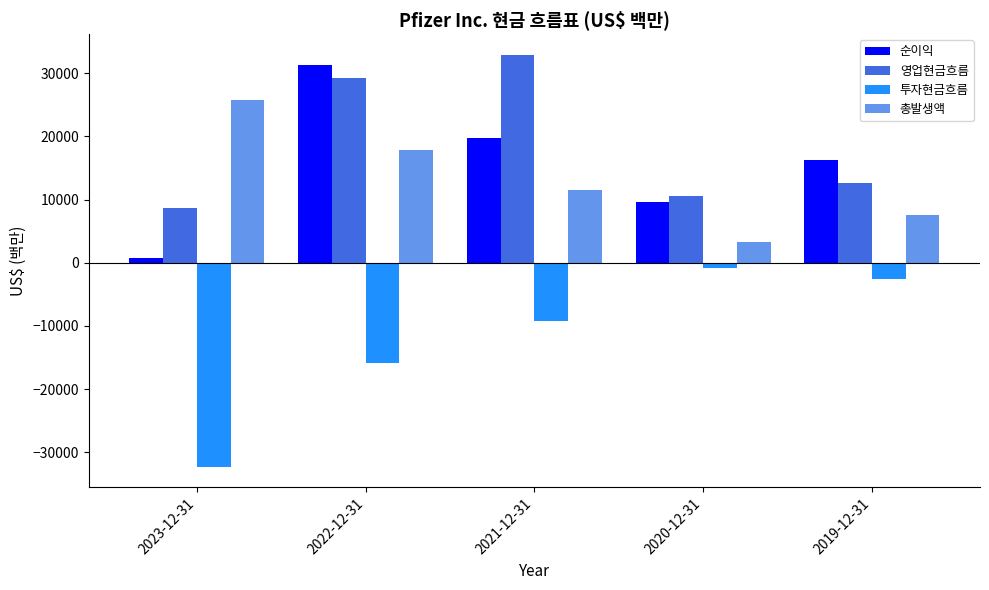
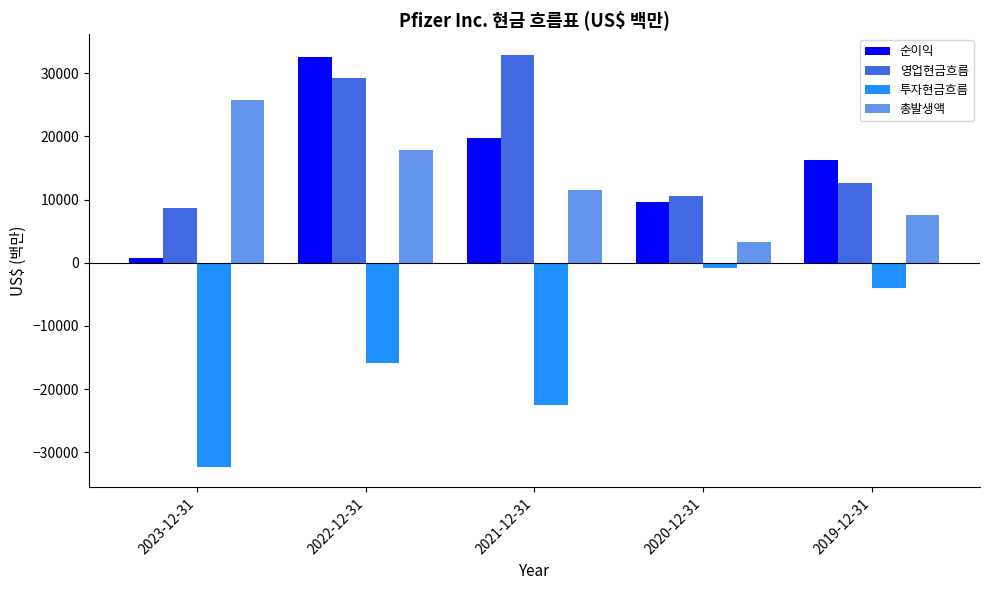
순이익, 2022-12-31: 31000 -> 33000
투자현금흐름, 2021-12-31: -9000 -> -23000
투자현금흐름, 2019-12-31: -3000 -> -4000
